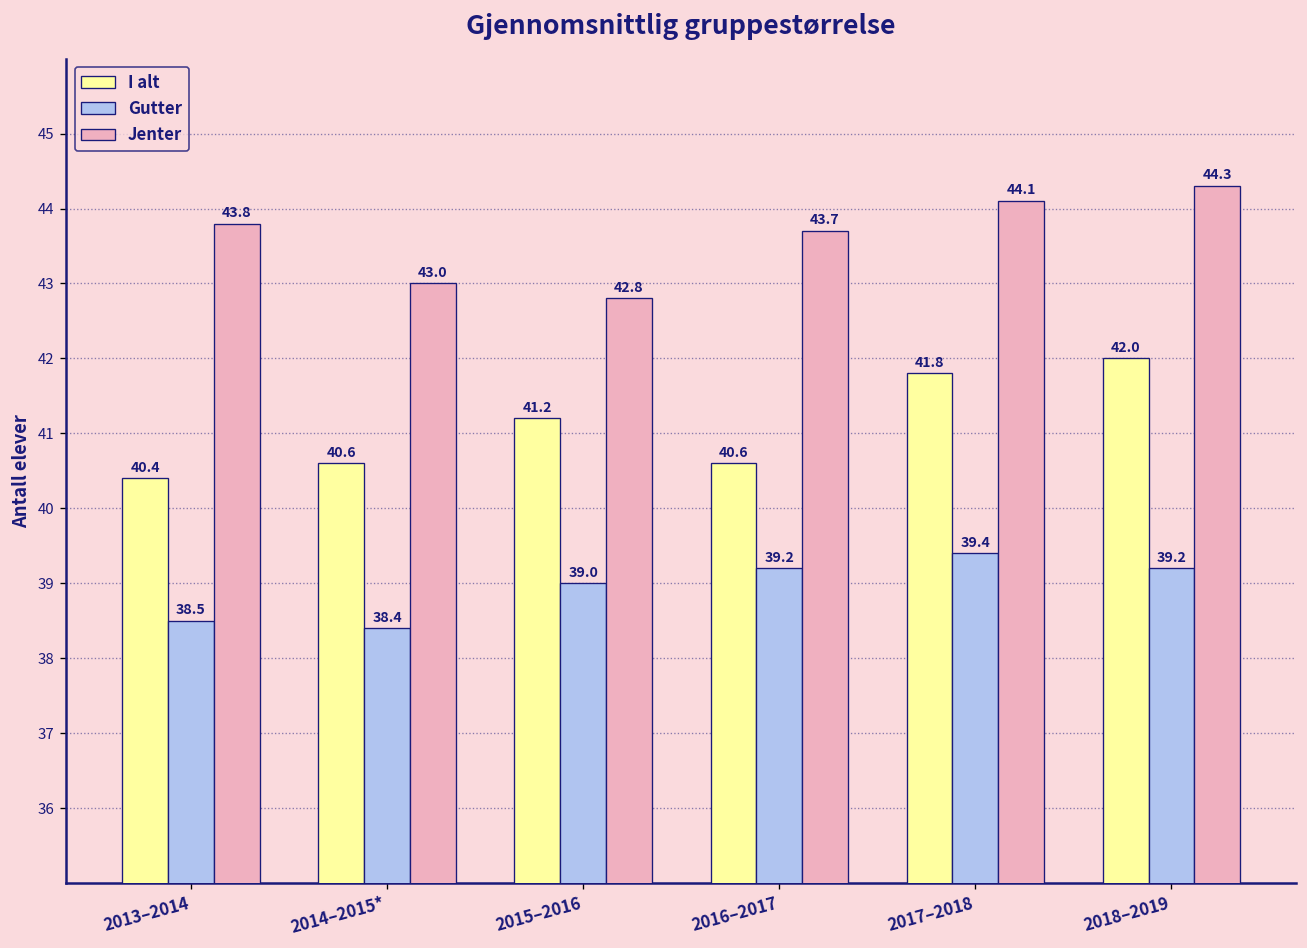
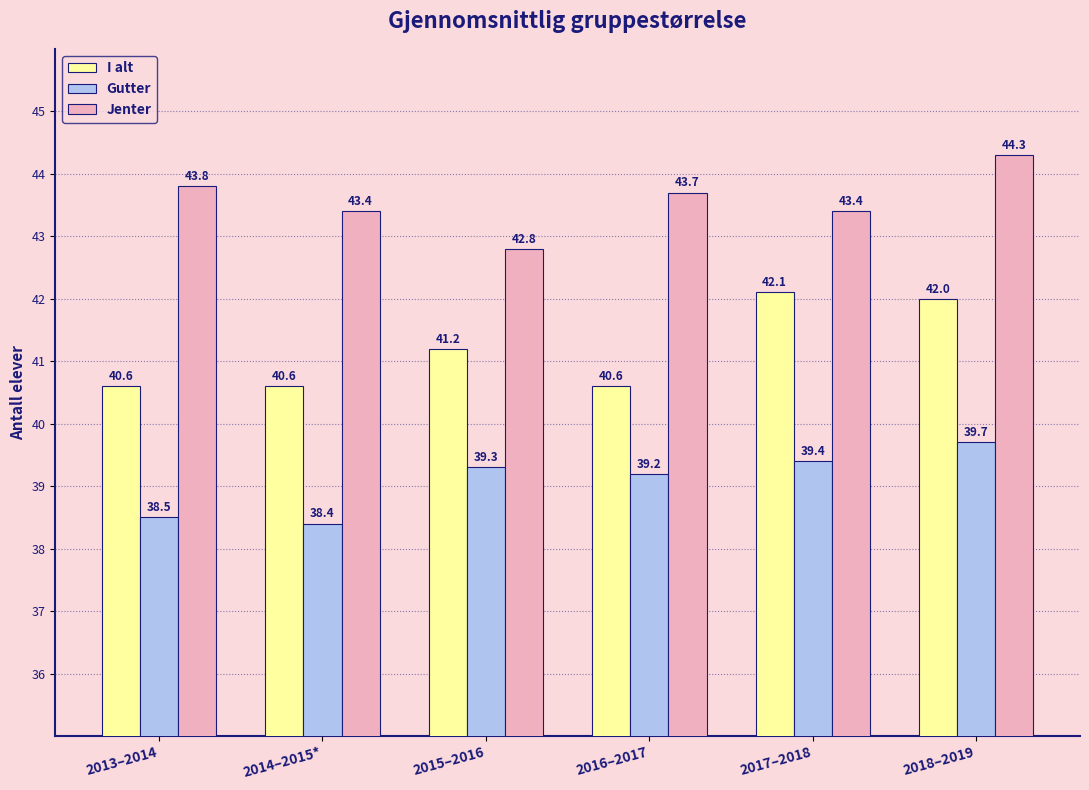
I alt, 2013–2014: 40.4 -> 40.6
Jenter, 2014–2015*: 43.0 -> 43.4
Gutter, 2015–2016: 39.0 -> 39.3
I alt, 2017–2018: 41.8 -> 42.1
Jenter, 2017–2018: 44.1 -> 43.4
Gutter, 2018–2019: 39.2 -> 39.7
